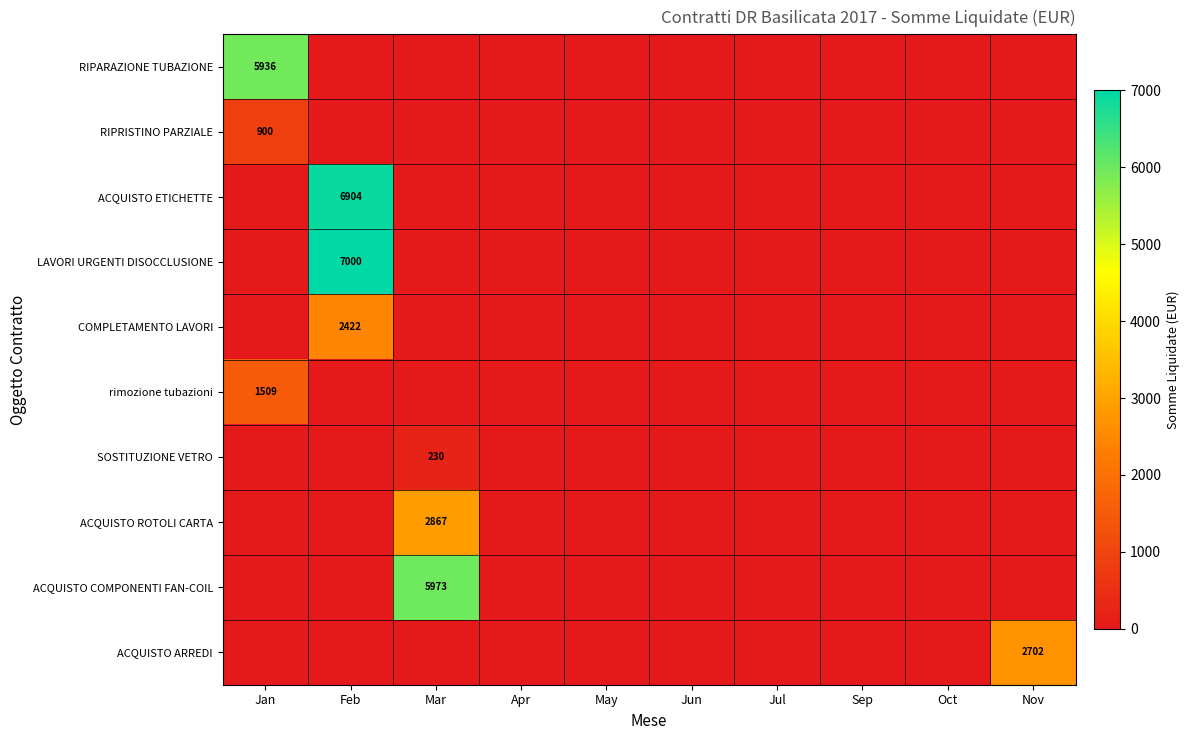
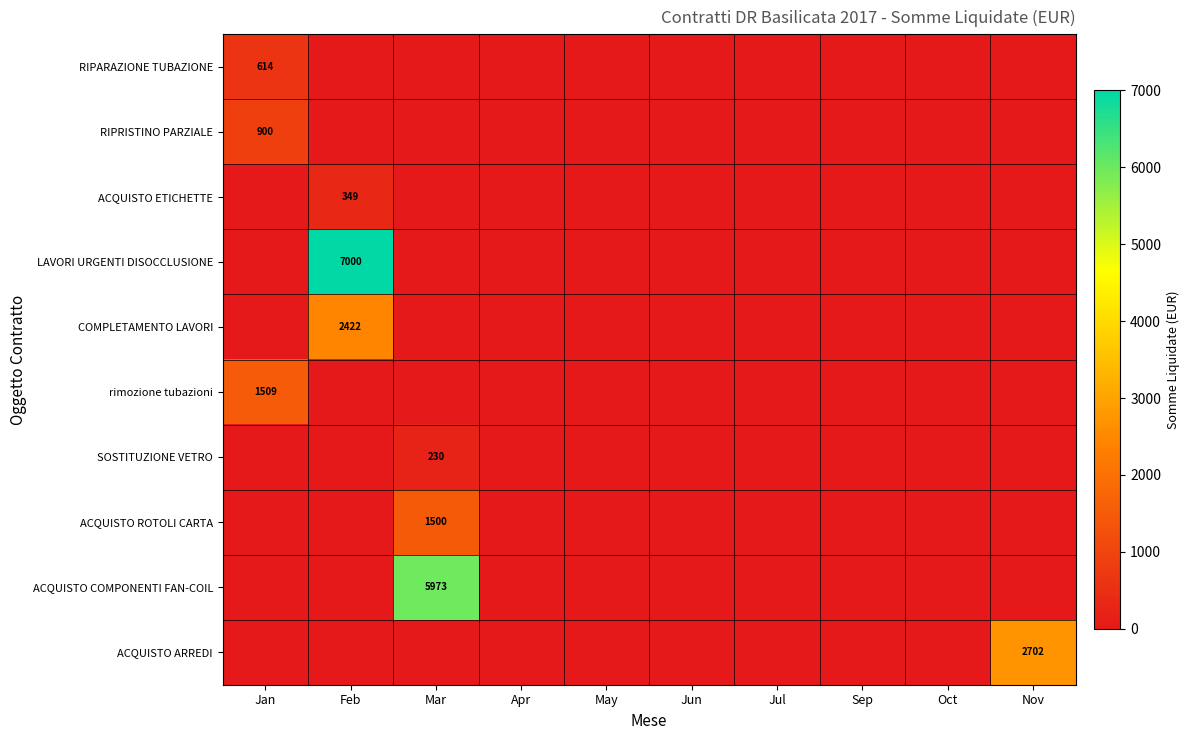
RIPARAZIONE TUBAZIONE, Jan: 5936 -> 614
ACQUISTO ETICHETTE, Feb: 6904 -> 349
ACQUISTO ROTOLI CARTA, Mar: 2867 -> 1500
